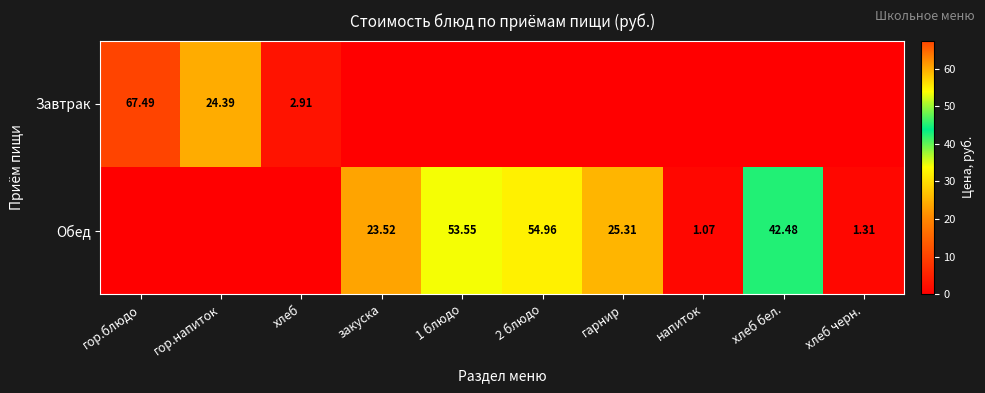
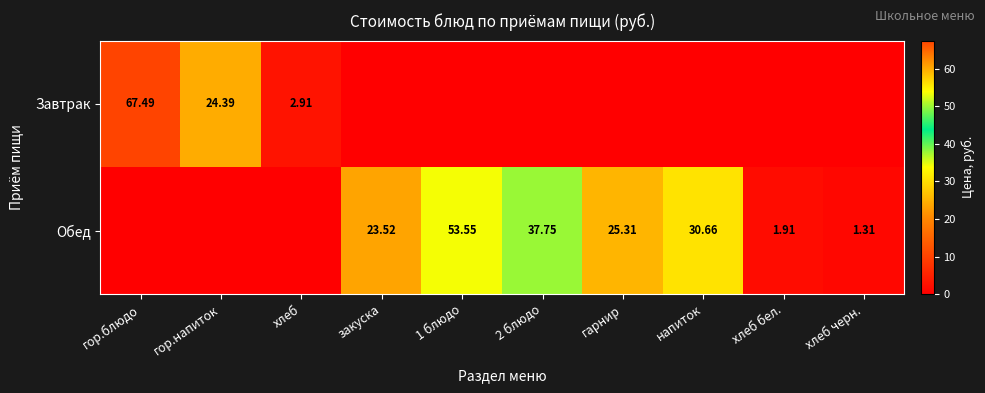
Обед, 2 блюдо: 54.96 -> 37.75
Обед, напиток: 1.07 -> 30.66
Обед, хлеб бел.: 42.48 -> 1.91
